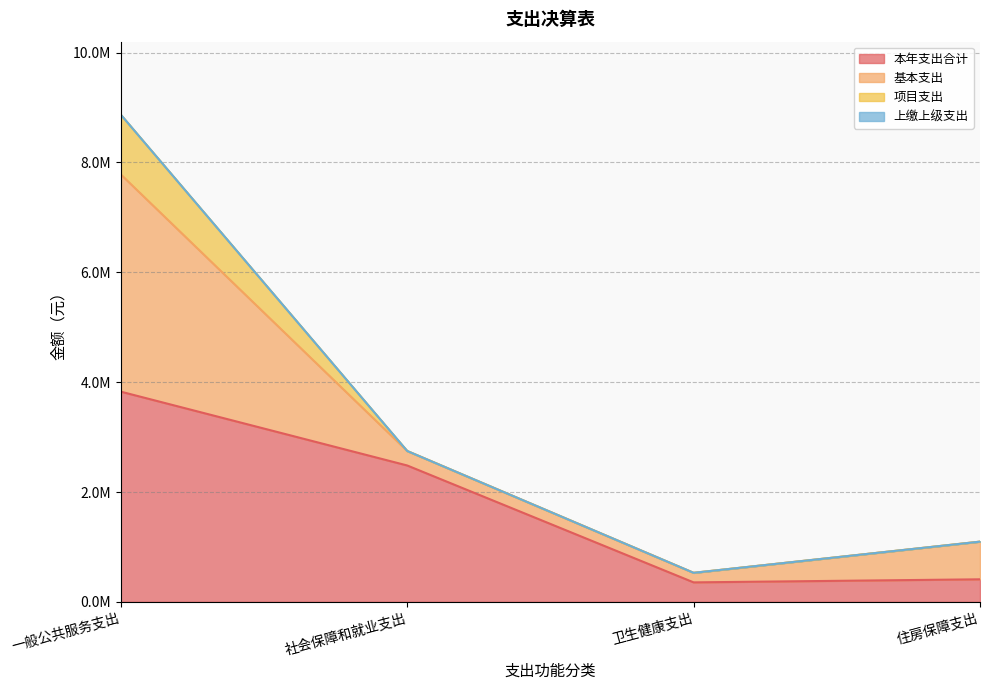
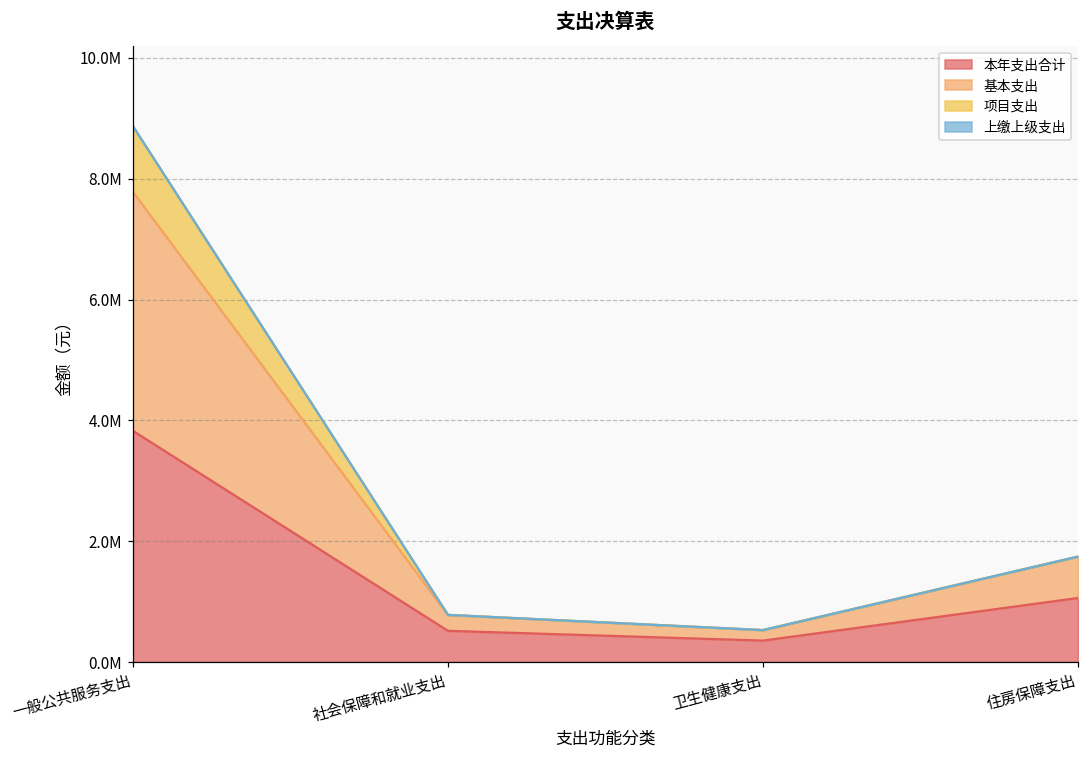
本年支出合计, 社会保障和就业支出: 2500000 -> 500000
本年支出合计, 住房保障支出: 400000 -> 1100000
